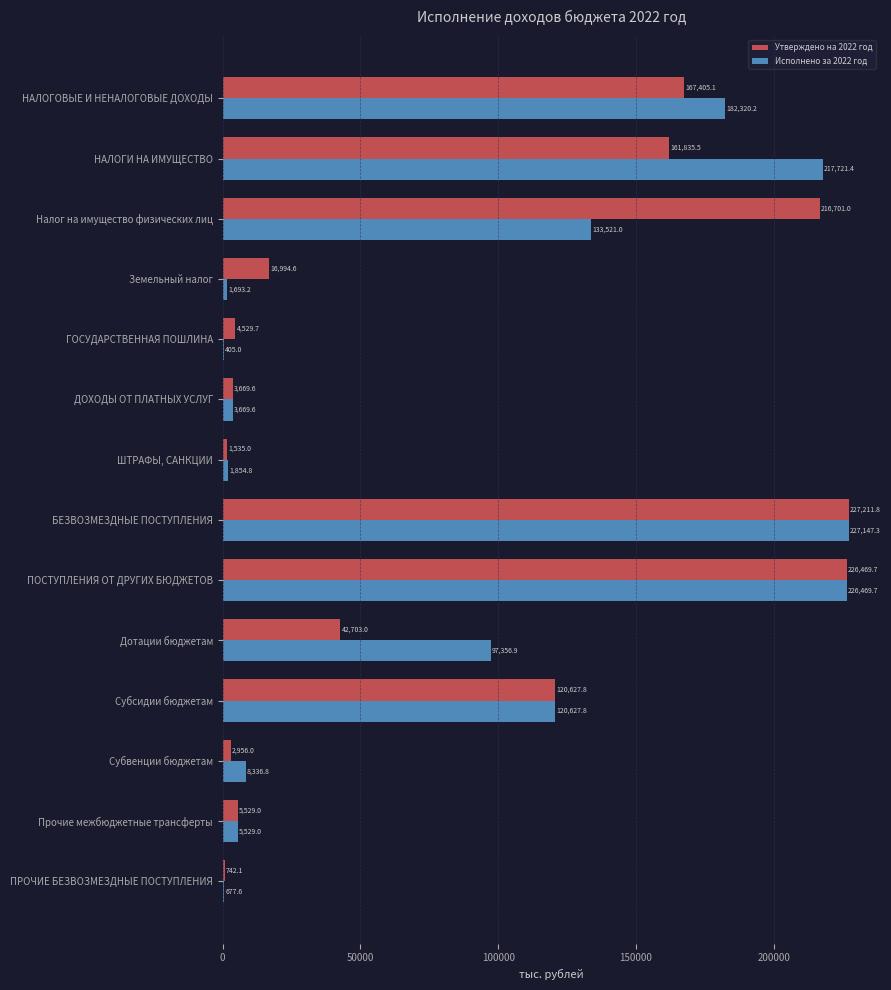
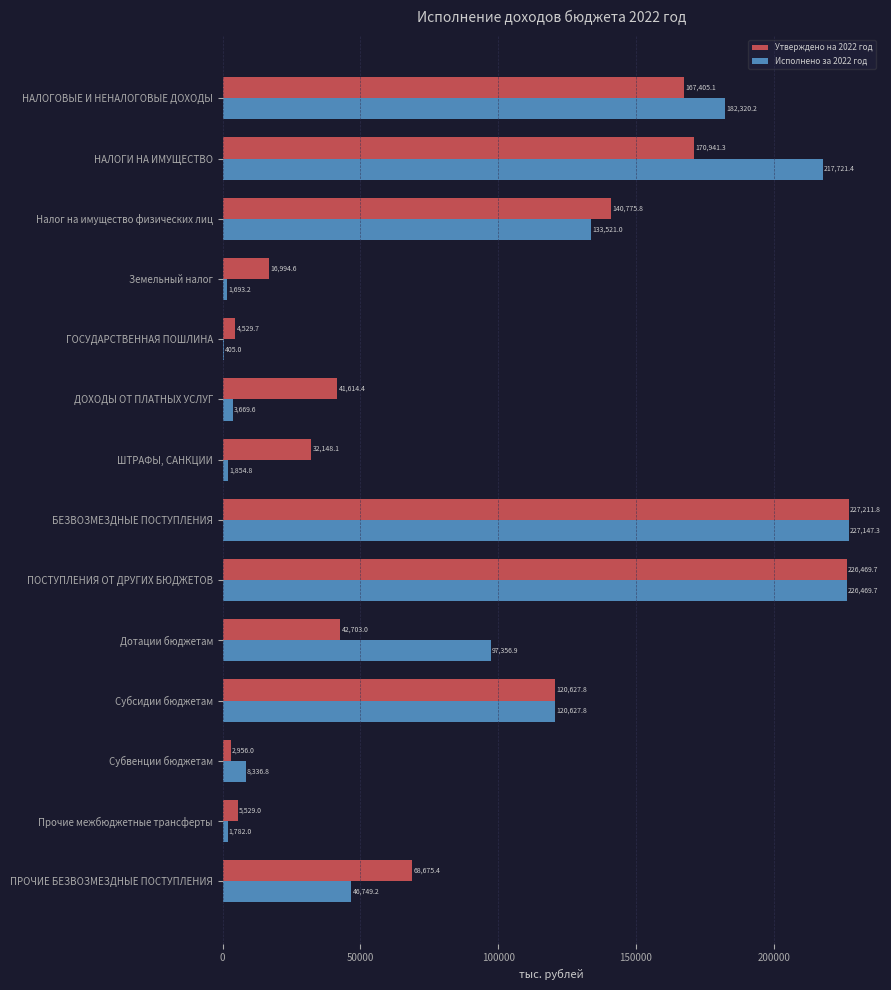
Утверждено на 2022 год, НАЛОГИ НА ИМУЩЕСТВО: 161,835.5 -> 170,941.3
Утверждено на 2022 год, Налог на имущество физических лиц: 216,701.0 -> 140,775.8
Утверждено на 2022 год, ДОХОДЫ ОТ ПЛАТНЫХ УСЛУГ: 3,669.6 -> 41,614.4
Утверждено на 2022 год, ШТРАФЫ, САНКЦИИ: 1,535.0 -> 32,148.1
Исполнено за 2022 год, Прочие межбюджетные трансферты: 5,529.0 -> 1,782.0
Утверждено на 2022 год, ПРОЧИЕ БЕЗВОЗМЕЗДНЫЕ ПОСТУПЛЕНИЯ: 742.1 -> 68,675.4
Исполнено за 2022 год, ПРОЧИЕ БЕЗВОЗМЕЗДНЫЕ ПОСТУПЛЕНИЯ: 677.6 -> 46,749.2
